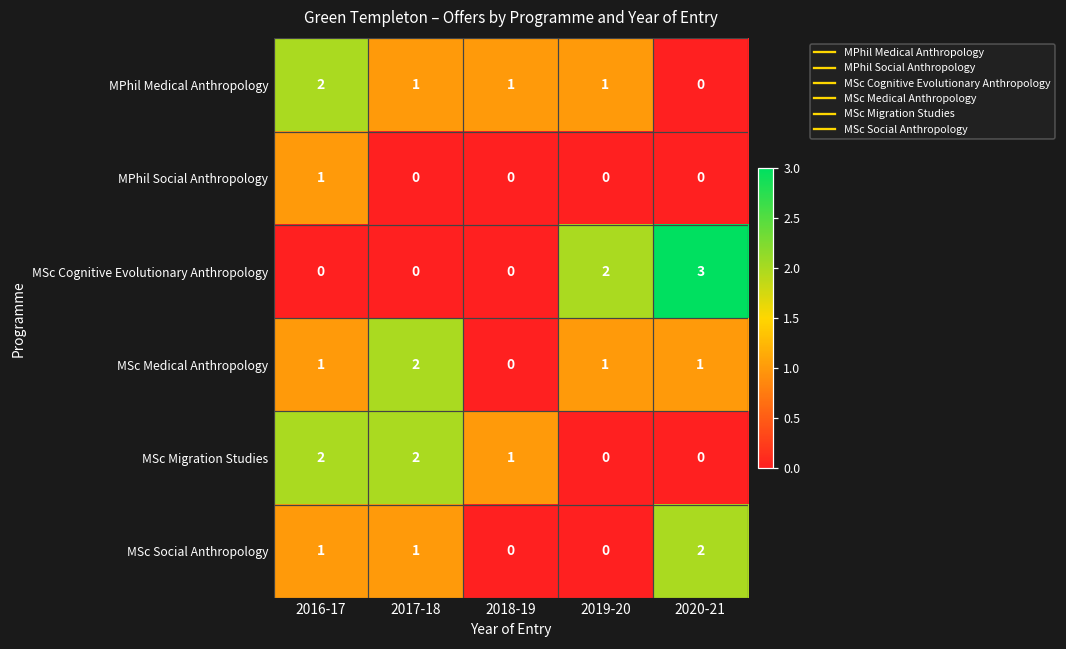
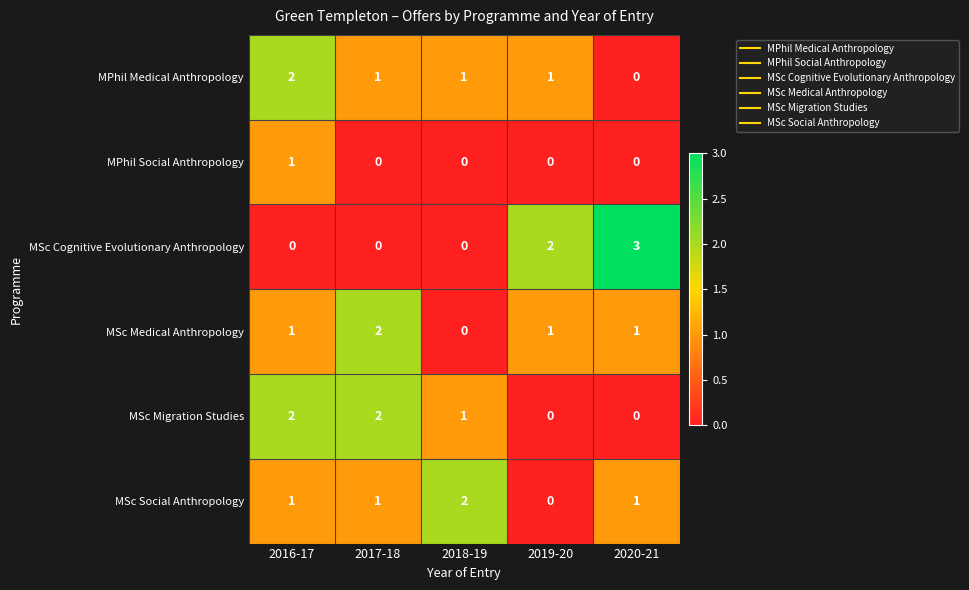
MSc Social Anthropology, 2018-19: 0 -> 2
MSc Social Anthropology, 2020-21: 2 -> 1
